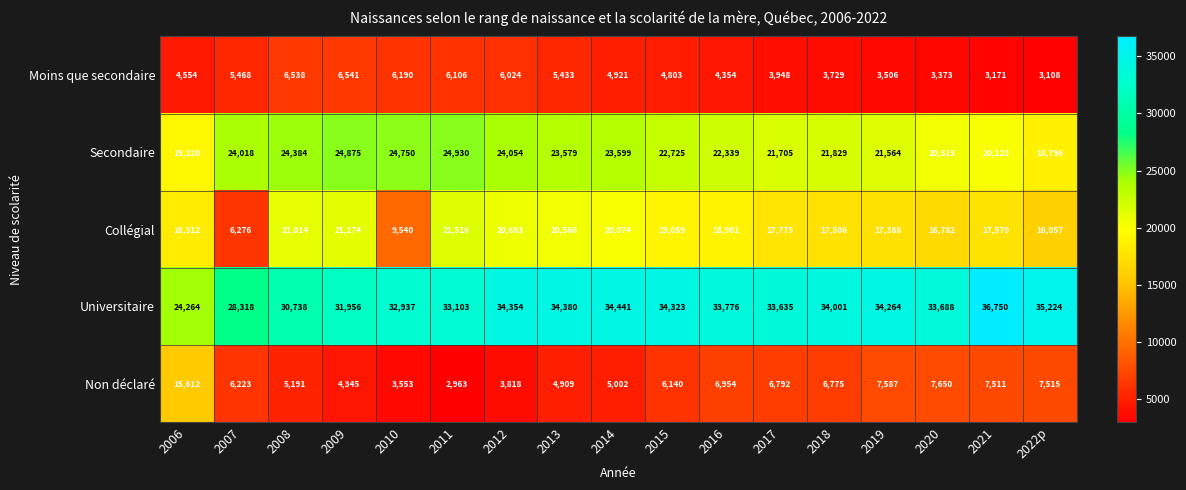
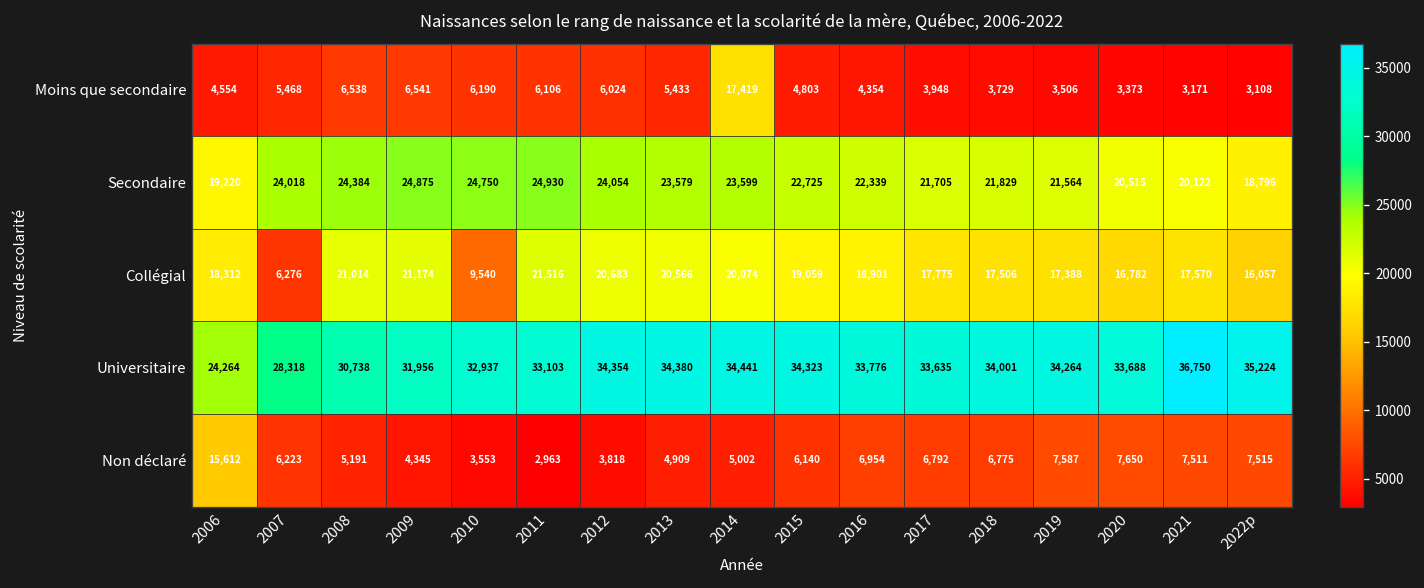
Moins que secondaire, 2014: 4,921 -> 17,419
